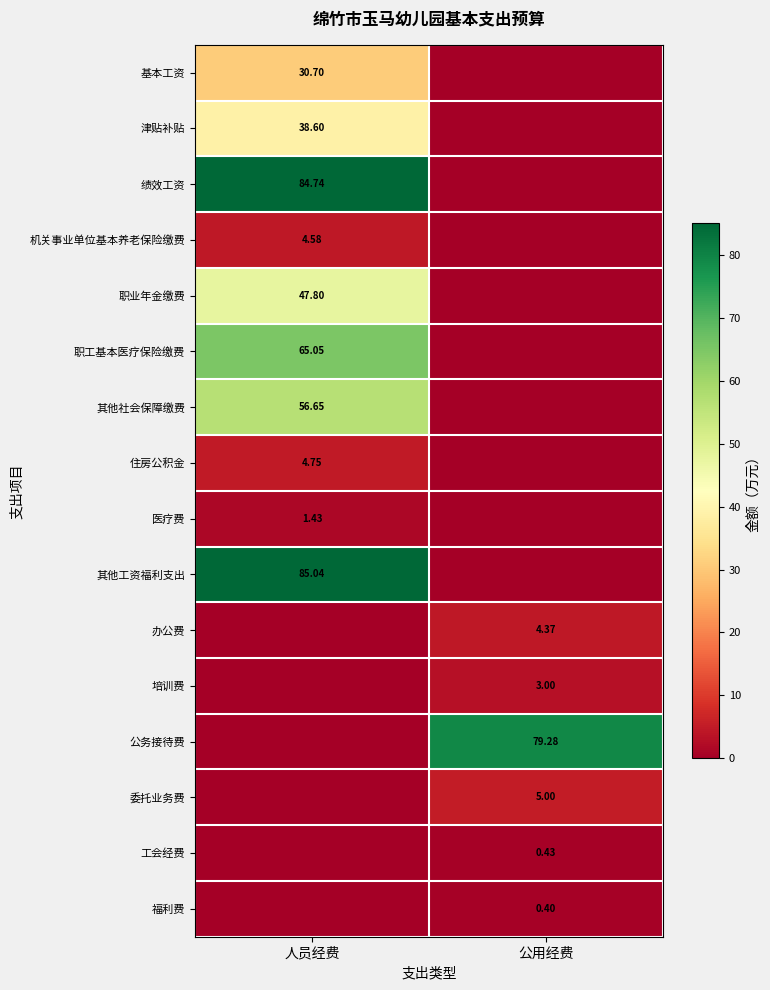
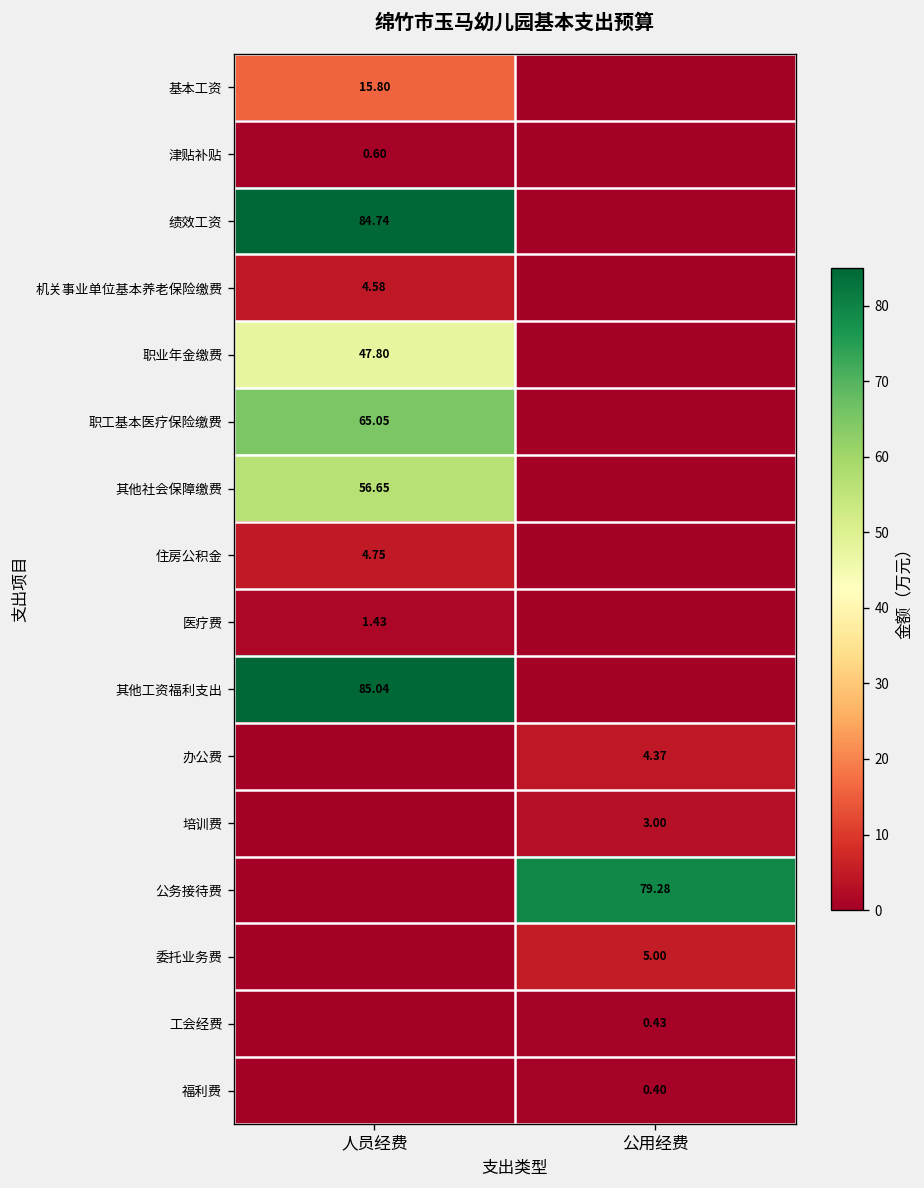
基本工资, 人员经费: 30.70 -> 15.80
津贴补贴, 人员经费: 38.60 -> 0.60
